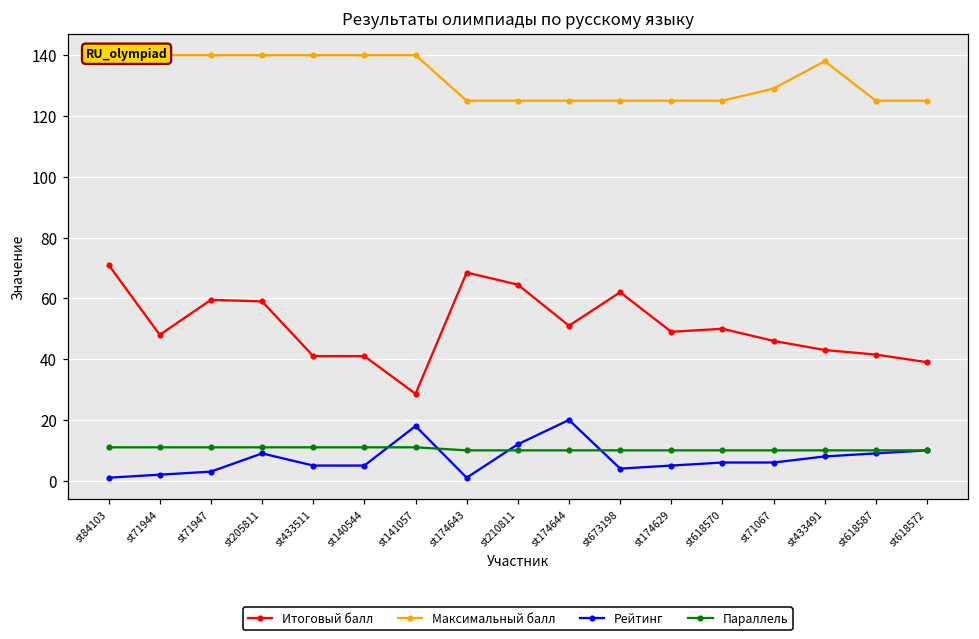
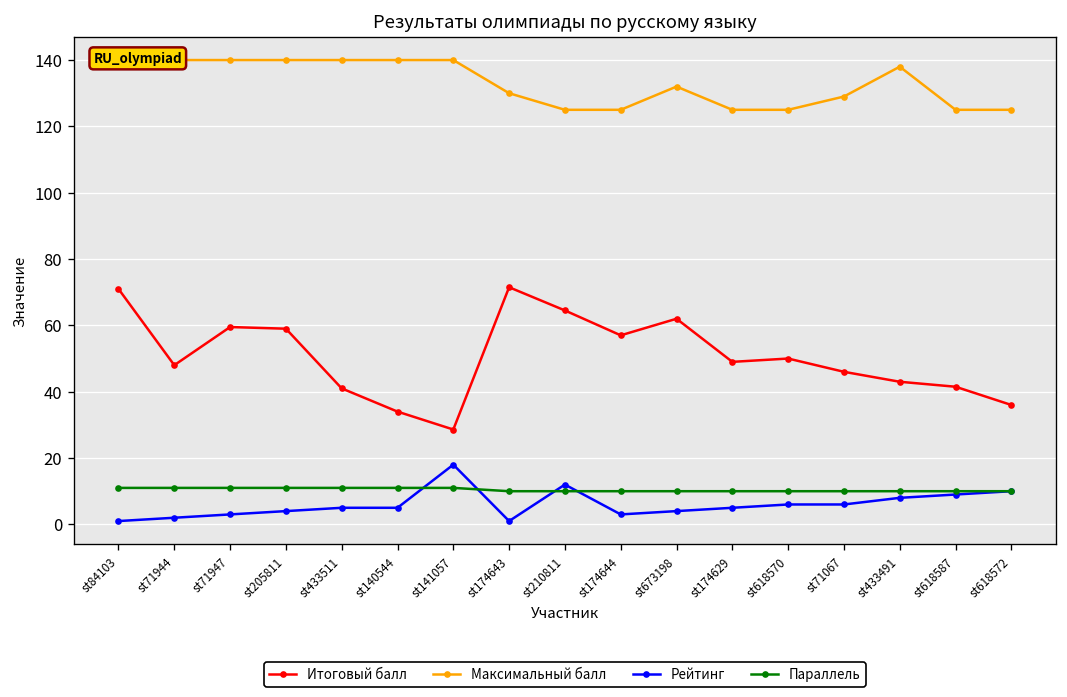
Рейтинг, st205811: 9 -> 4
Итоговый балл, st140544: 41 -> 34
Итоговый балл, st174643: 69 -> 72
Максимальный балл, st174643: 125 -> 130
Итоговый балл, st174644: 51 -> 57
Рейтинг, st174644: 20 -> 3
Максимальный балл, st673198: 125 -> 132
Итоговый балл, st618572: 39 -> 36
